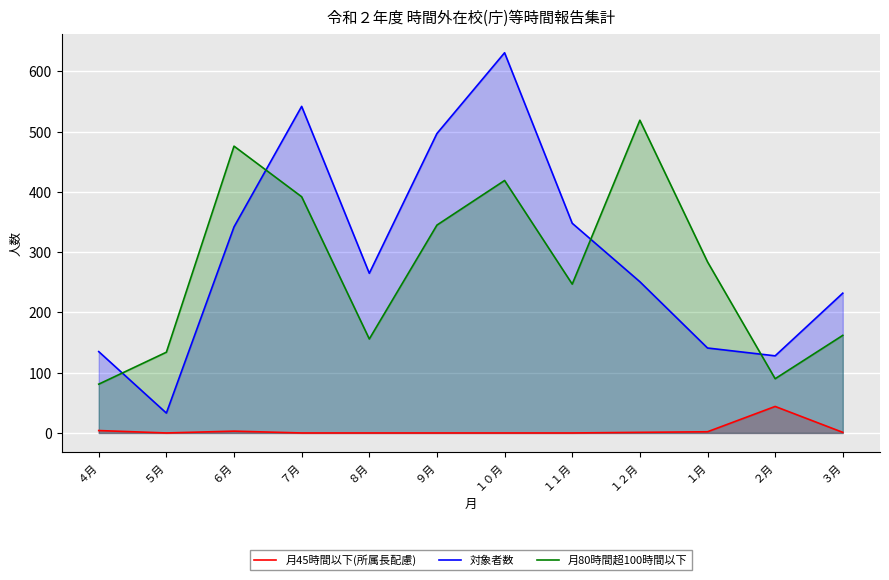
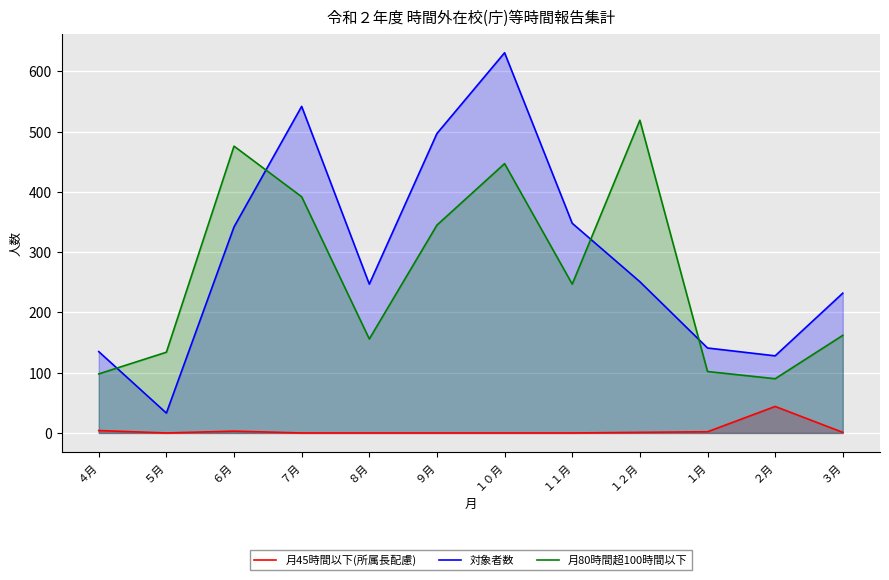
月80時間超100時間以下, ４月: 80 -> 100
対象者数, ８月: 270 -> 250
月80時間超100時間以下, １０月: 420 -> 450
月80時間超100時間以下, １月: 280 -> 100
